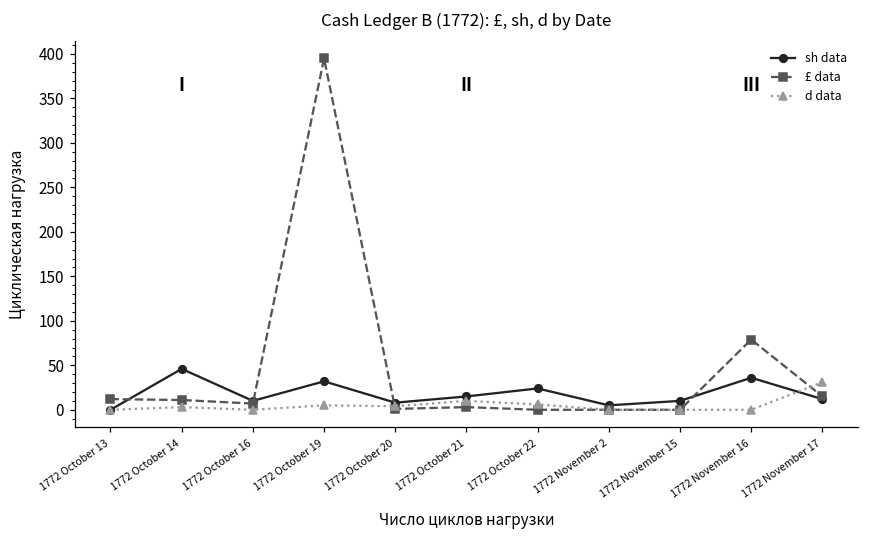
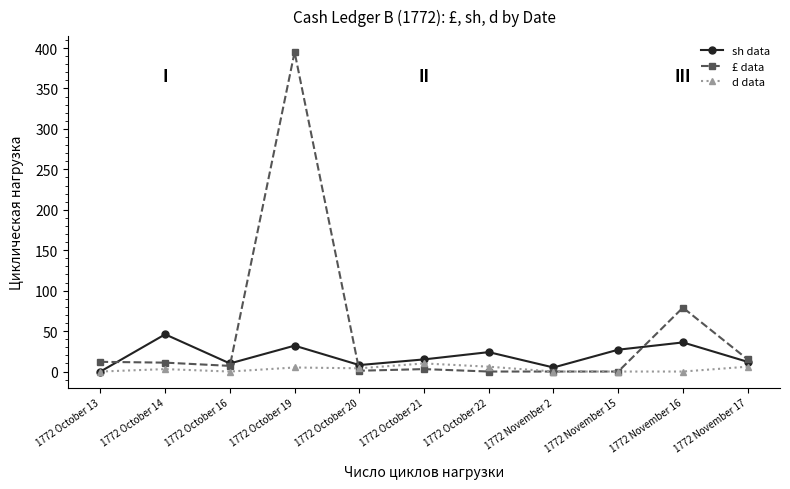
sh data, 1772 November 15: 10 -> 30
d data, 1772 November 17: 30 -> 10
